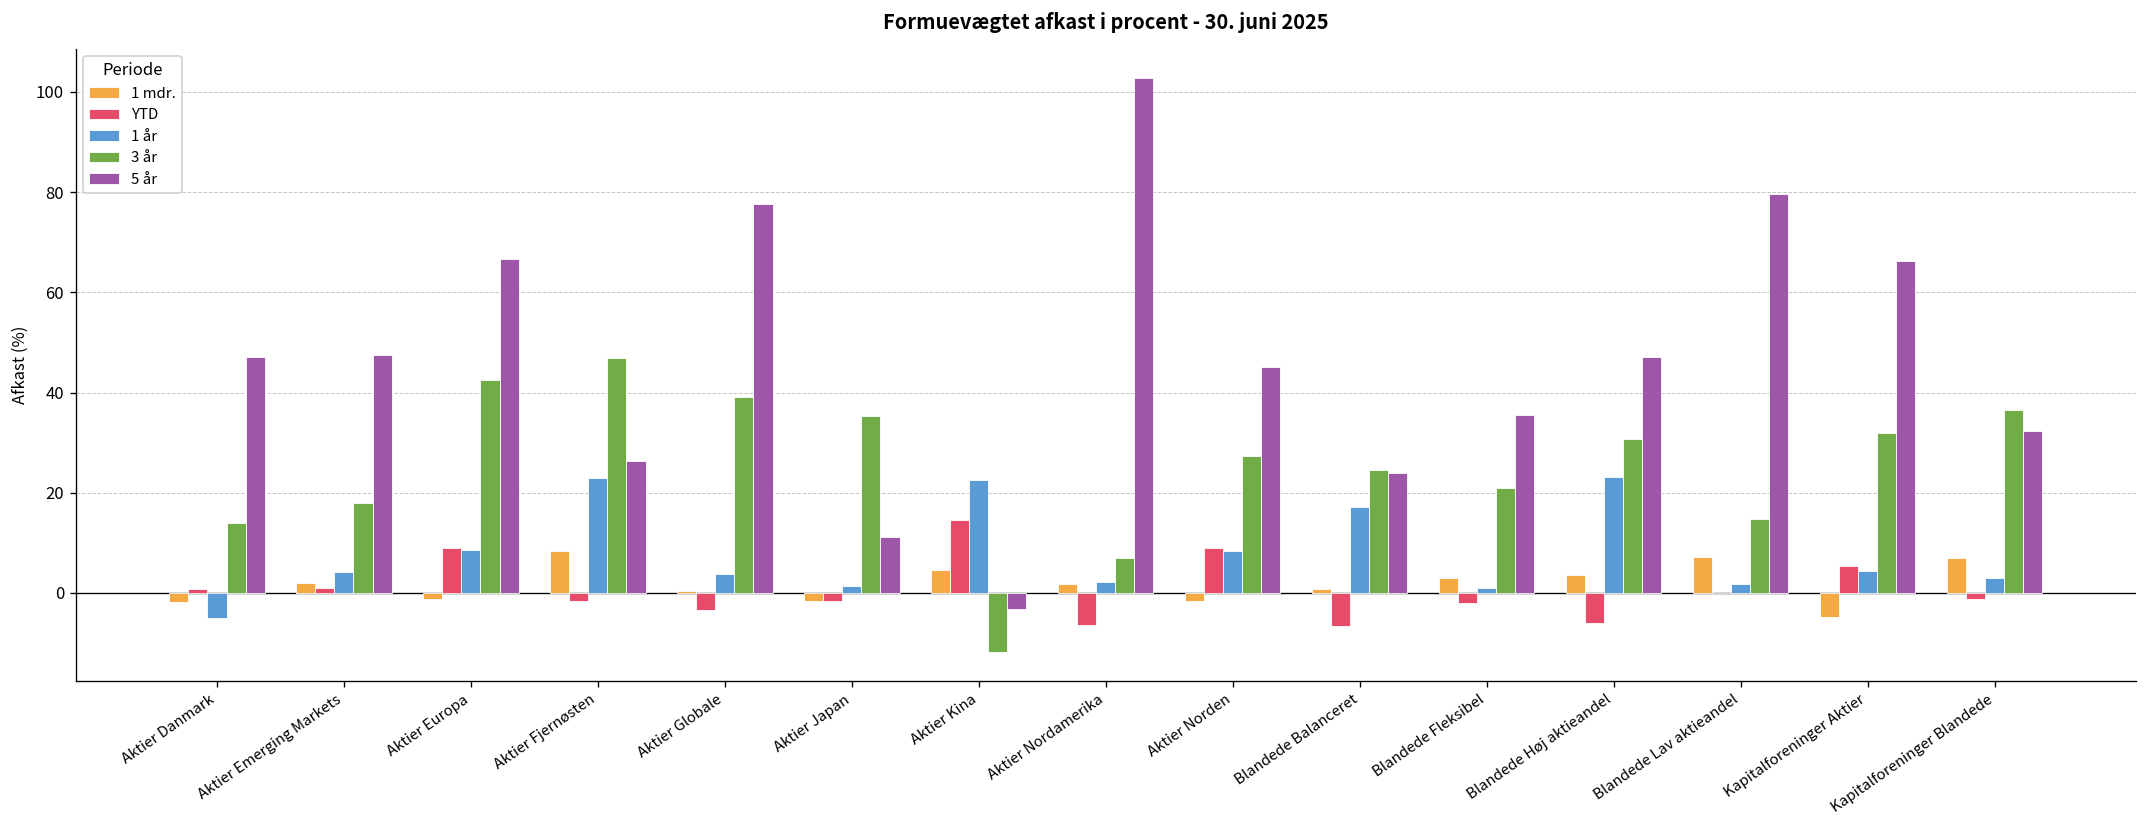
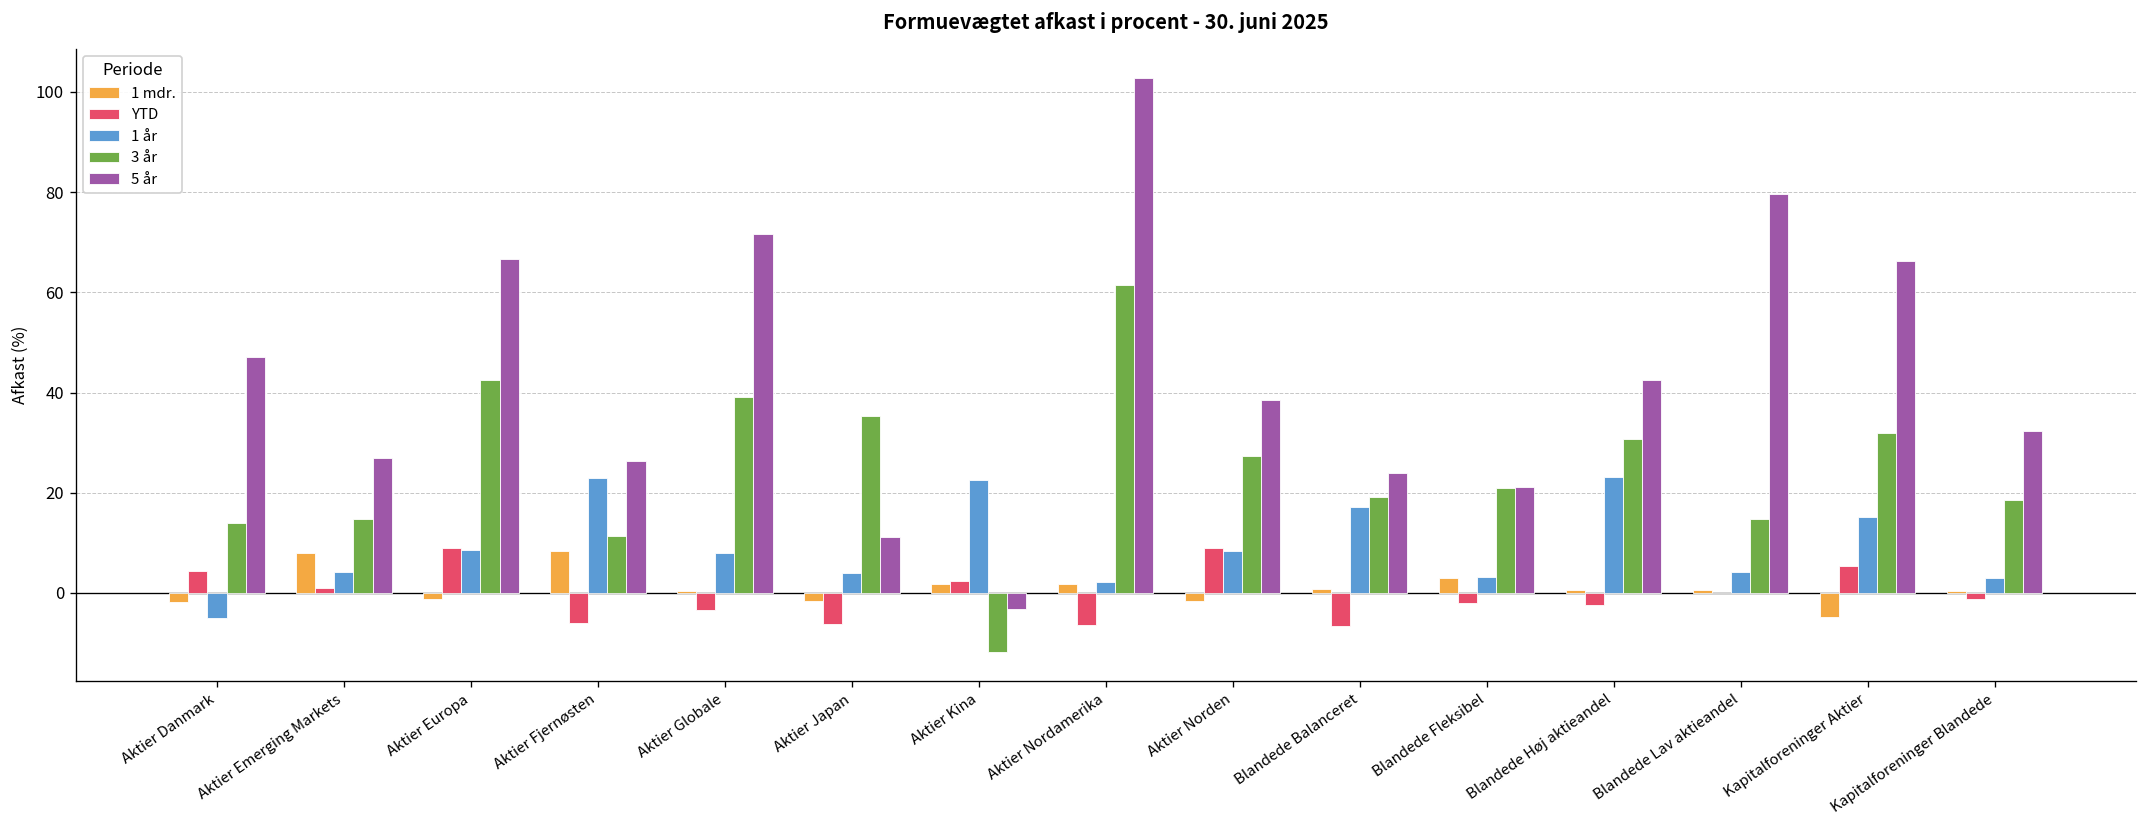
YTD, Aktier Danmark: 1 -> 4
1 mdr., Aktier Emerging Markets: 2 -> 8
3 år, Aktier Emerging Markets: 18 -> 15
5 år, Aktier Emerging Markets: 47 -> 27
YTD, Aktier Fjernøsten: -2 -> -6
3 år, Aktier Fjernøsten: 47 -> 11
1 år, Aktier Globale: 4 -> 8
5 år, Aktier Globale: 78 -> 72
YTD, Aktier Japan: -2 -> -6
1 år, Aktier Japan: 1 -> 4
1 mdr., Aktier Kina: 5 -> 2
YTD, Aktier Kina: 15 -> 2
3 år, Aktier Nordamerika: 7 -> 62
5 år, Aktier Norden: 45 -> 39
3 år, Blandede Balanceret: 25 -> 19
1 år, Blandede Fleksibel: 1 -> 3
5 år, Blandede Fleksibel: 35 -> 21
1 mdr., Blandede Høj aktieandel: 4 -> 1
YTD, Blandede Høj aktieandel: -6 -> -2
5 år, Blandede Høj aktieandel: 47 -> 42
1 mdr., Blandede Lav aktieandel: 7 -> 1
1 år, Blandede Lav aktieandel: 2 -> 4
1 år, Kapitalforeninger Aktier: 4 -> 15
1 mdr., Kapitalforeninger Blandede: 7 -> 0
3 år, Kapitalforeninger Blandede: 37 -> 19
